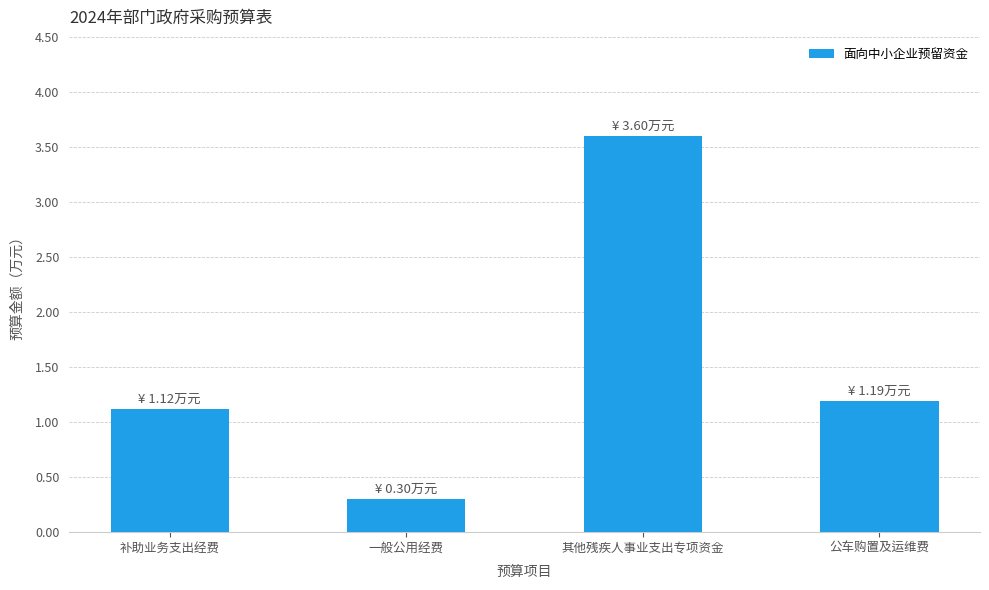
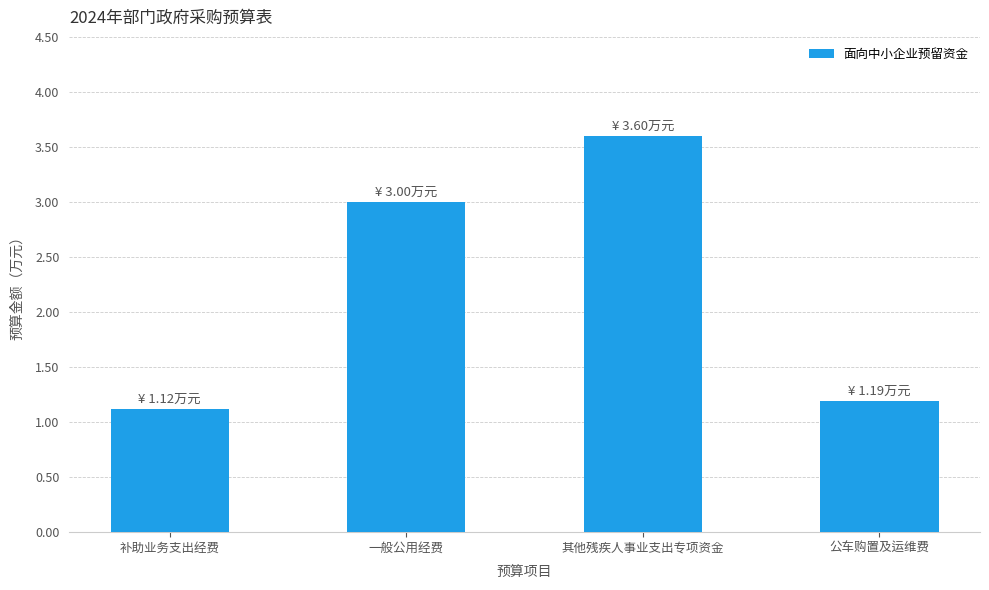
一般公用经费: 0.30 -> 3.00
